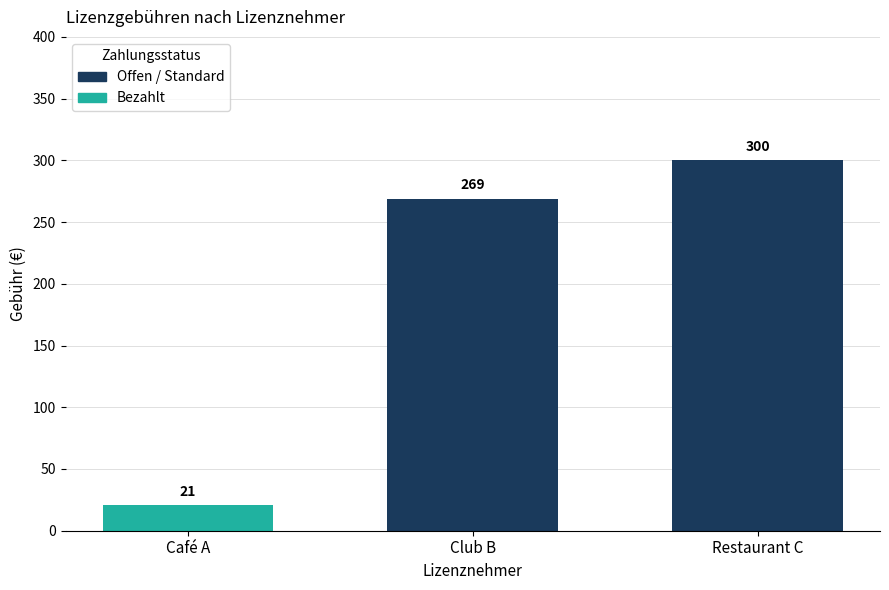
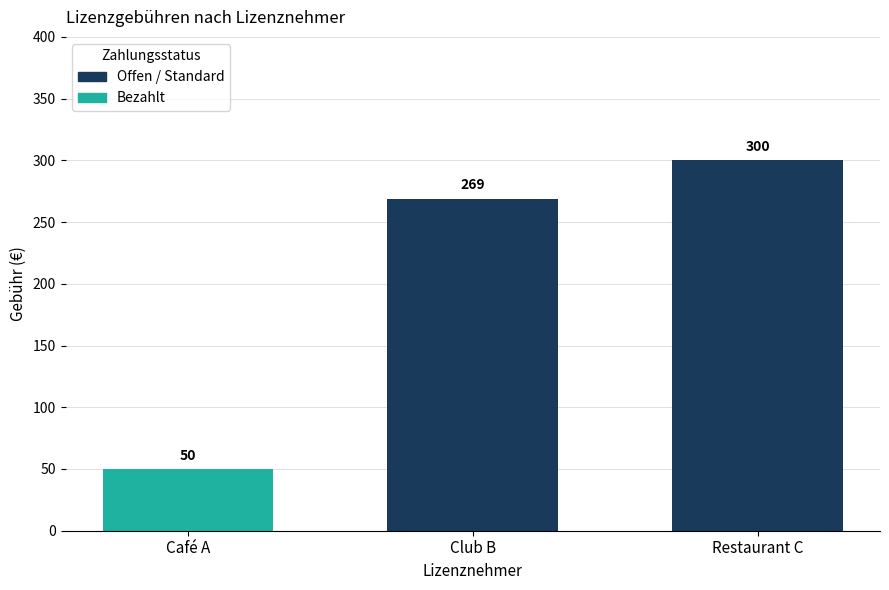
Café A: 21 -> 50
